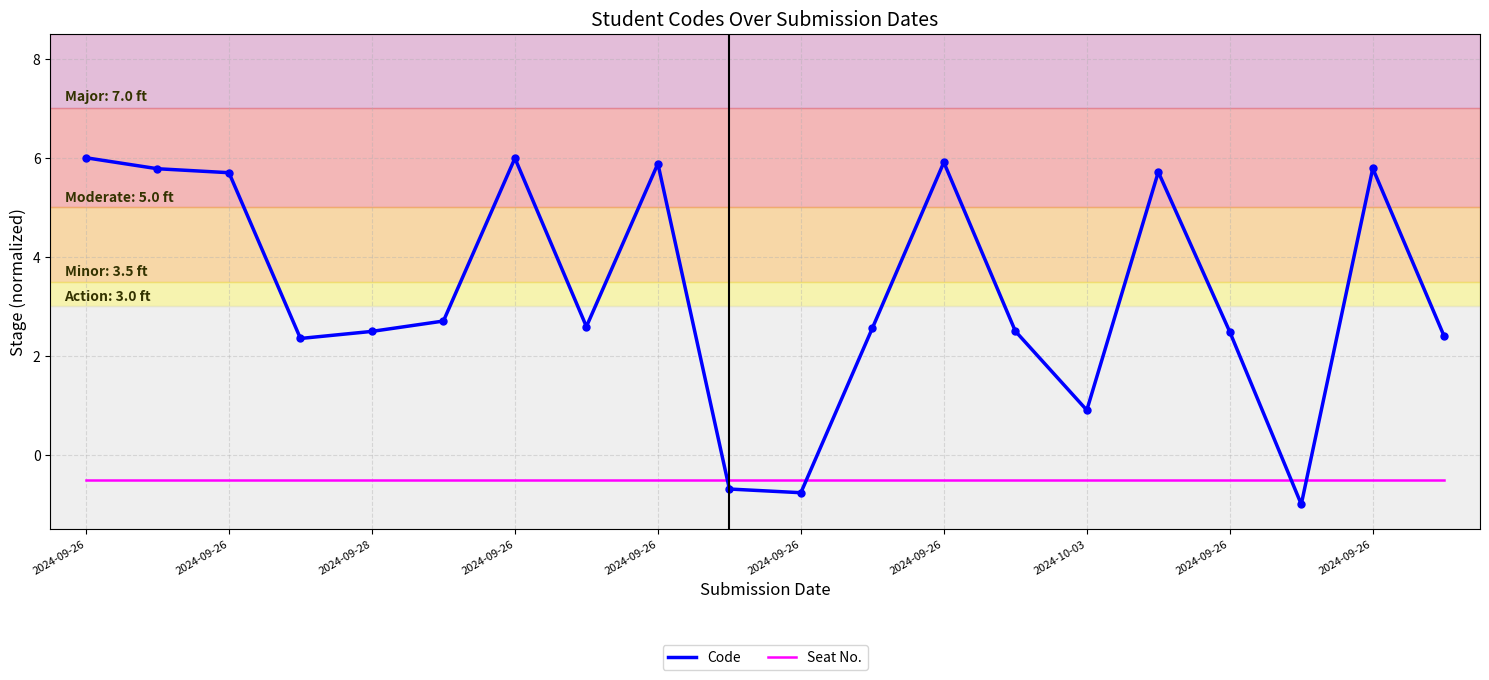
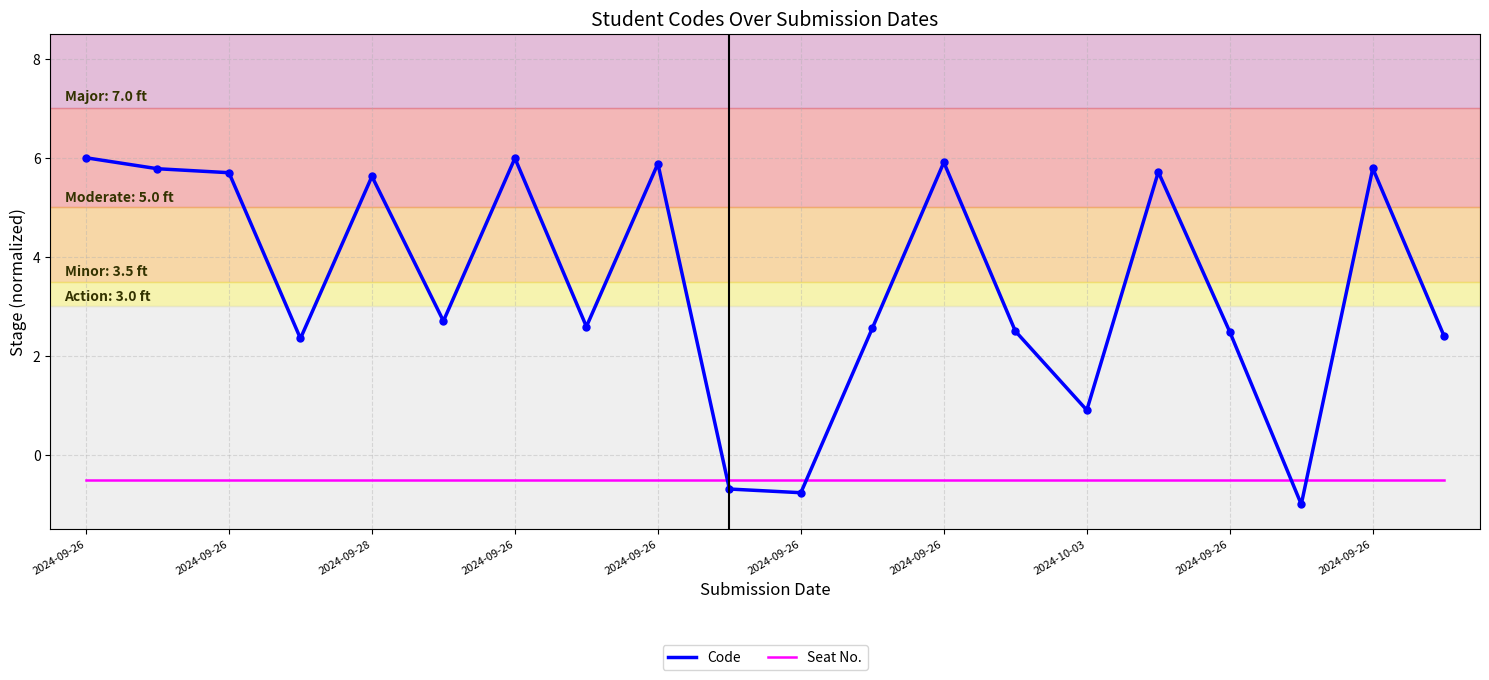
Code, 2024-09-28: 2.5 -> 5.6
